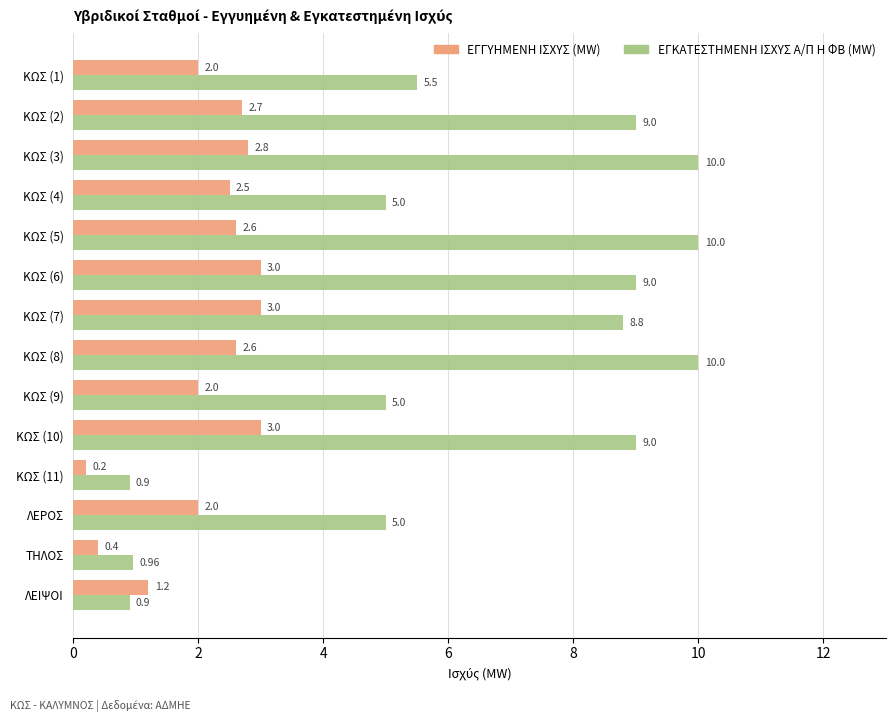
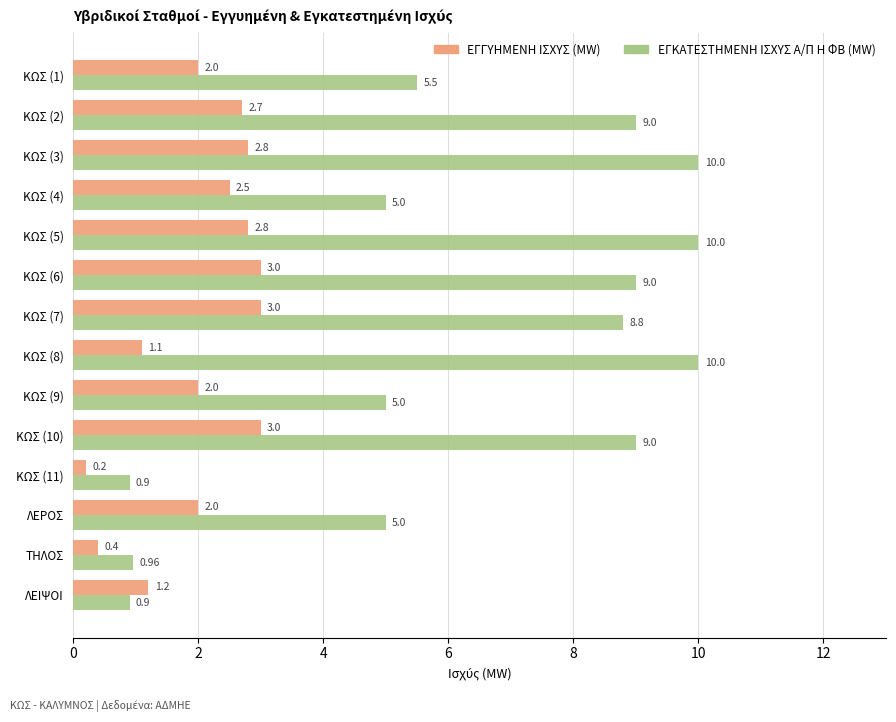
ΕΓΓΥΗΜΕΝΗ ΙΣΧΥΣ (MW), ΚΩΣ (5): 2.6 -> 2.8
ΕΓΓΥΗΜΕΝΗ ΙΣΧΥΣ (MW), ΚΩΣ (8): 2.6 -> 1.1
